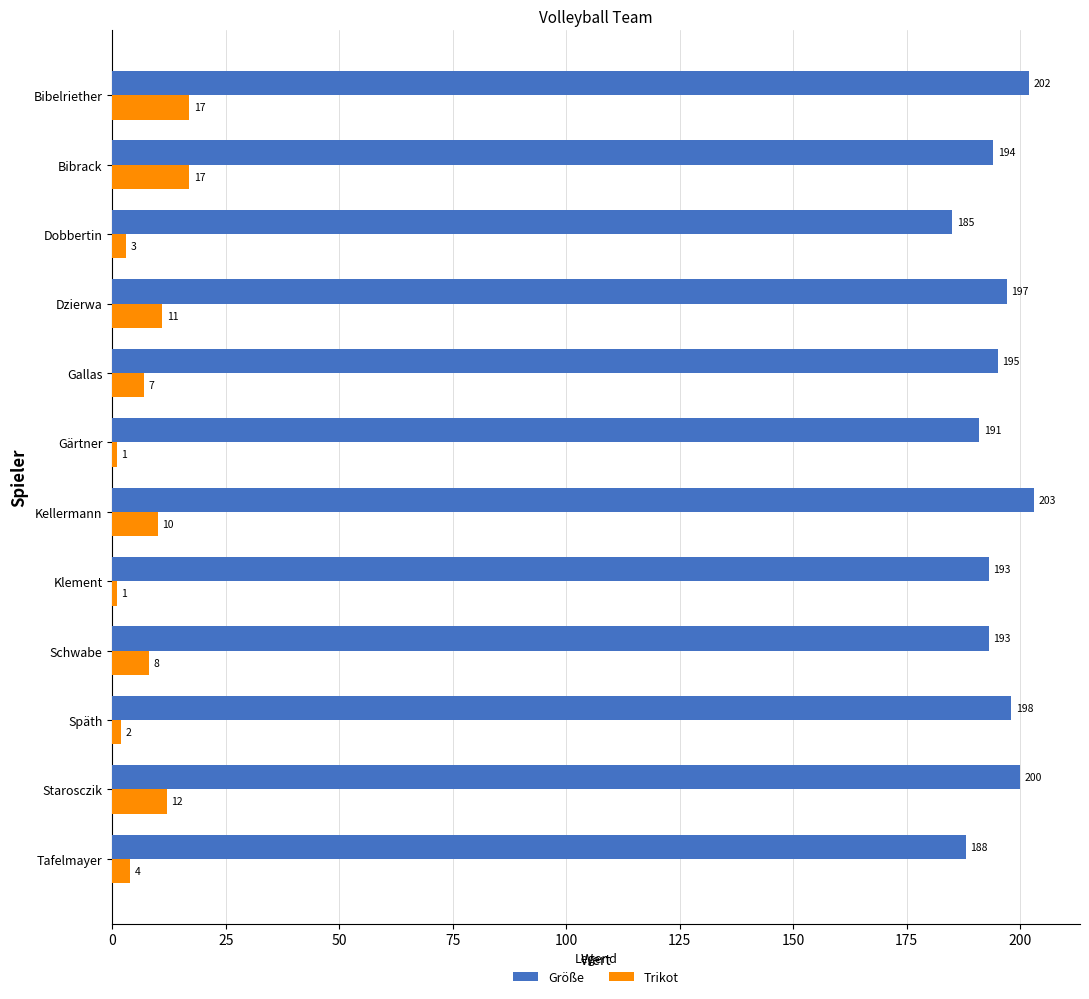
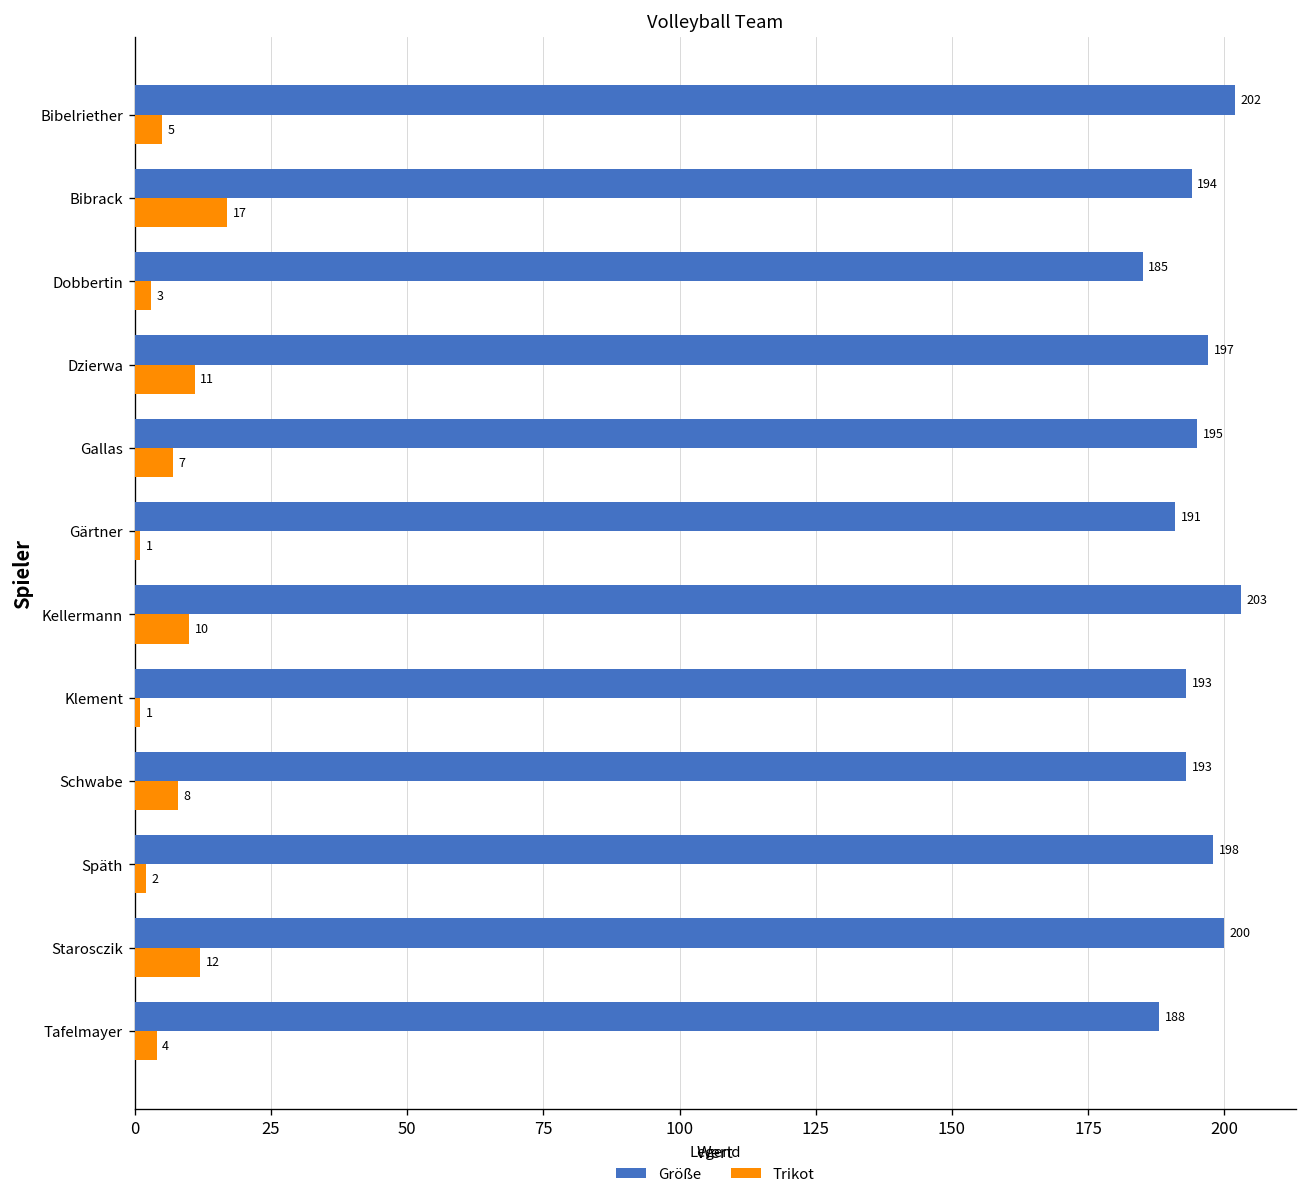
Trikot, Bibelriether: 17 -> 5
